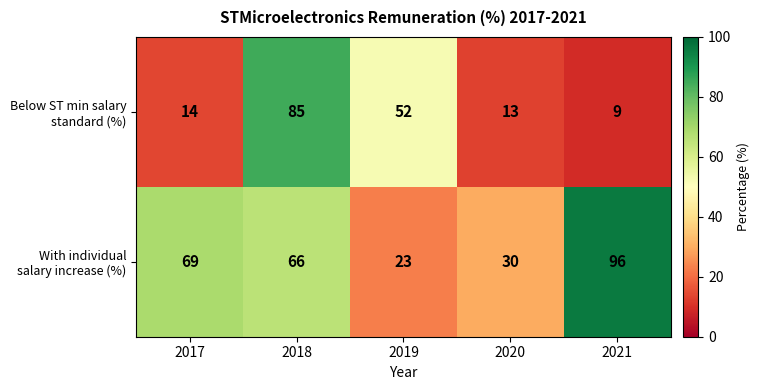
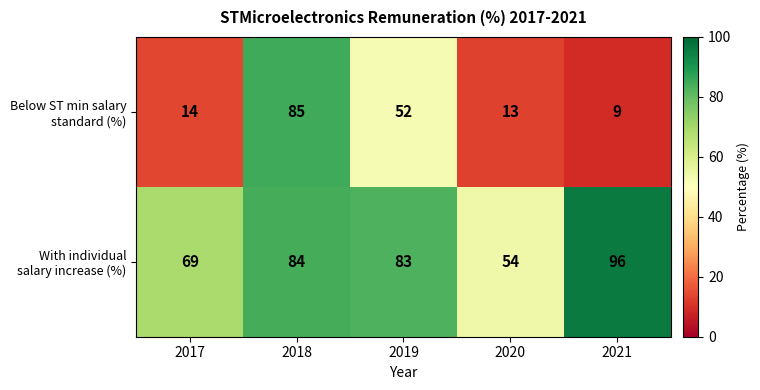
With individual salary increase (%), 2018: 66 -> 84
With individual salary increase (%), 2019: 23 -> 83
With individual salary increase (%), 2020: 30 -> 54
